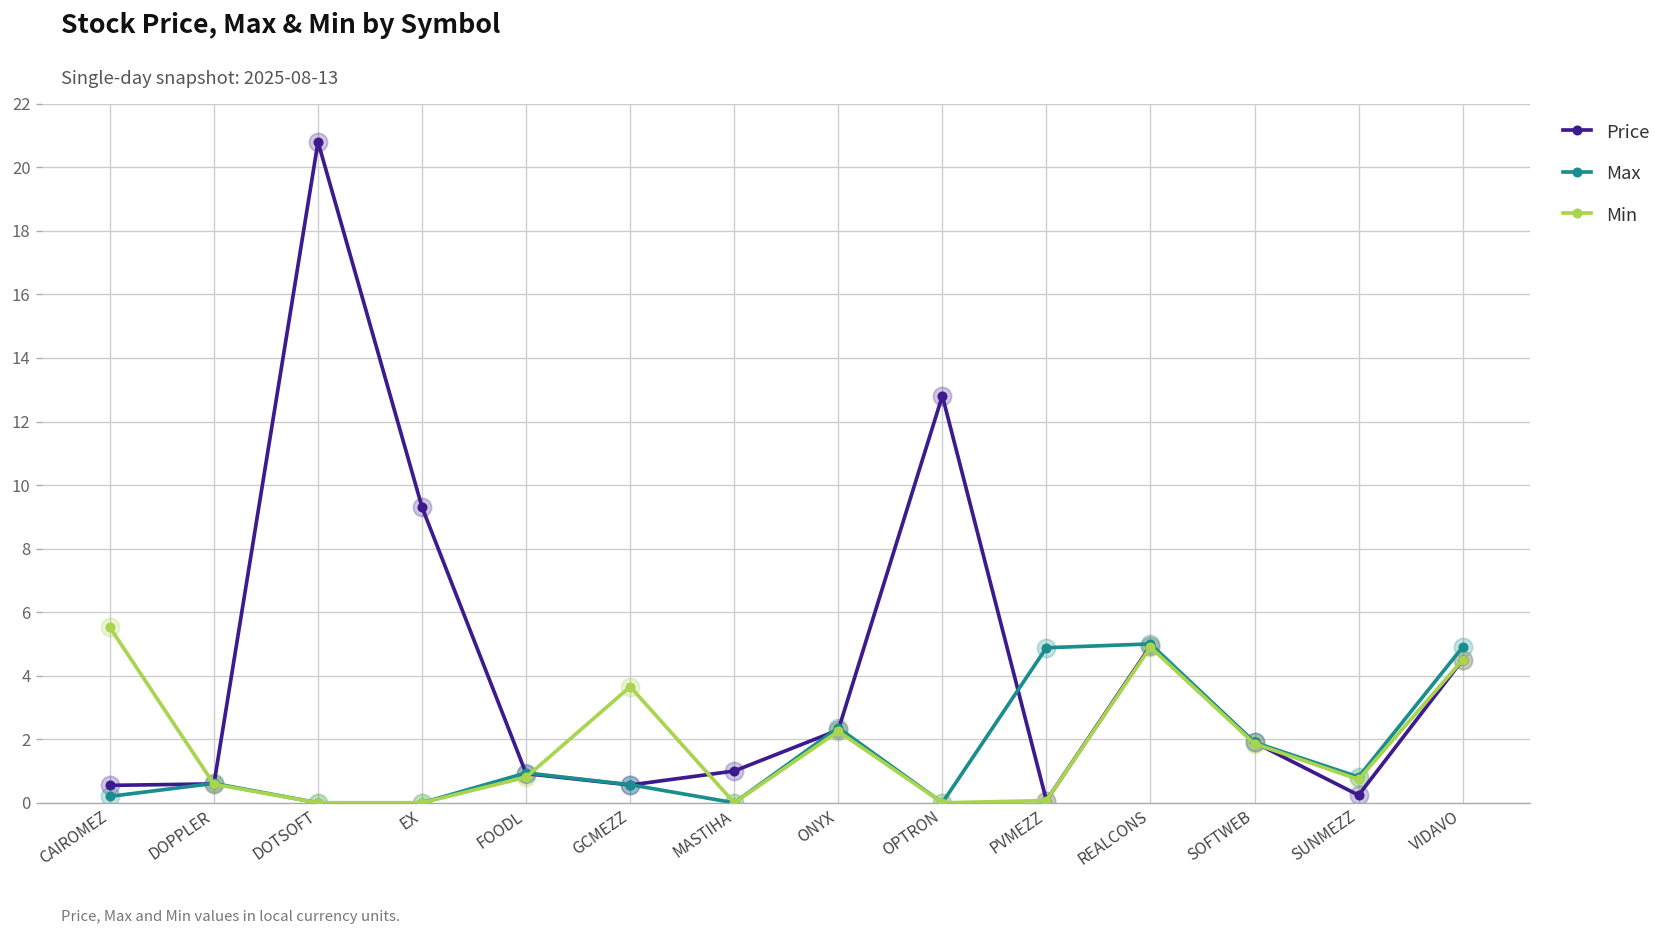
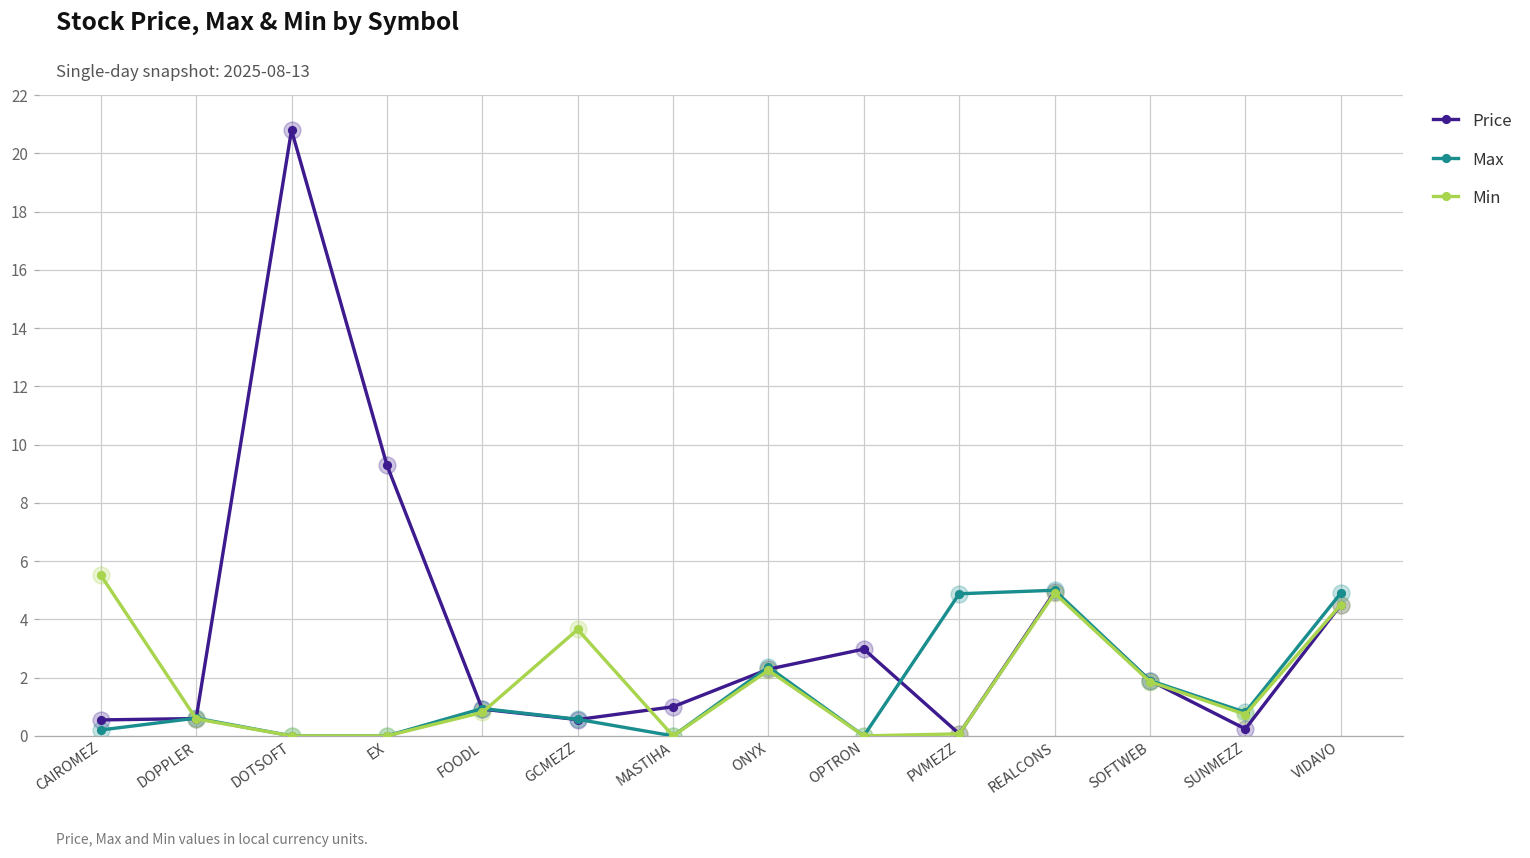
Price, OPTRON: 12.8 -> 3.0
